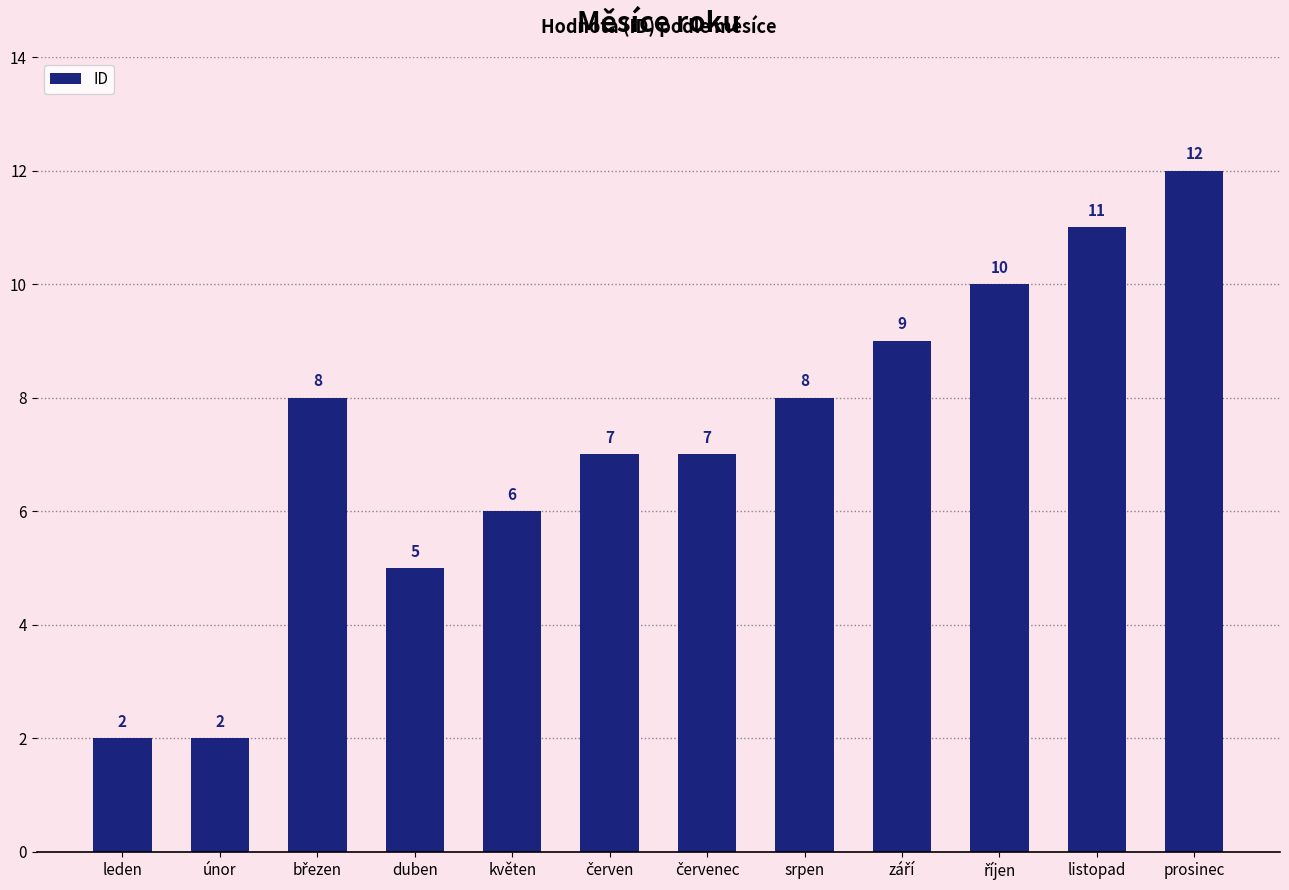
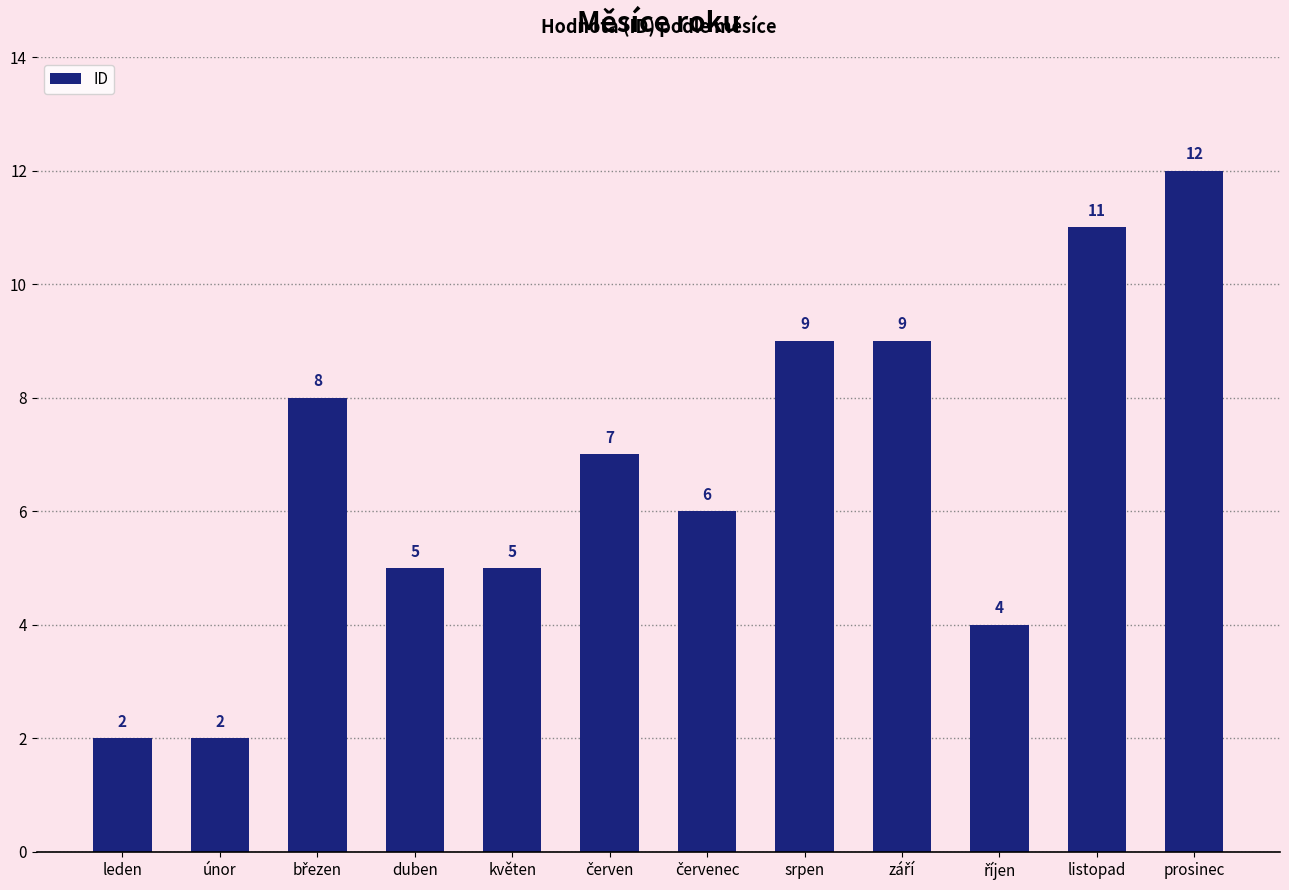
květen: 6 -> 5
červenec: 7 -> 6
srpen: 8 -> 9
říjen: 10 -> 4
